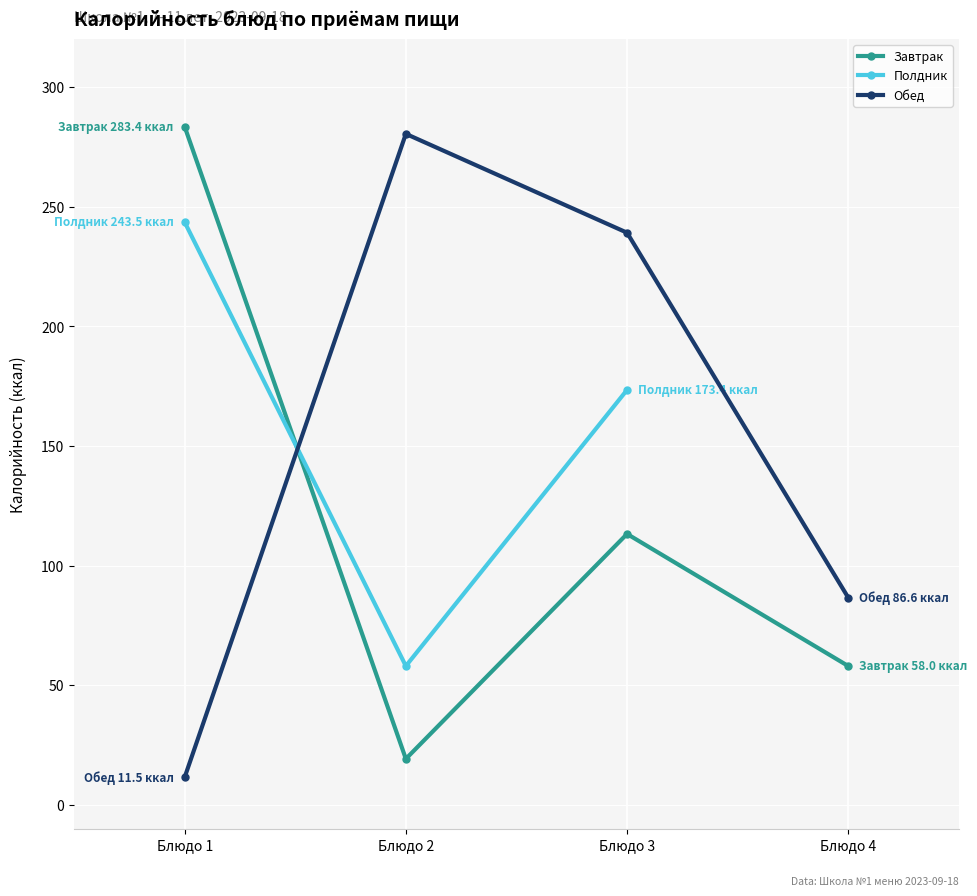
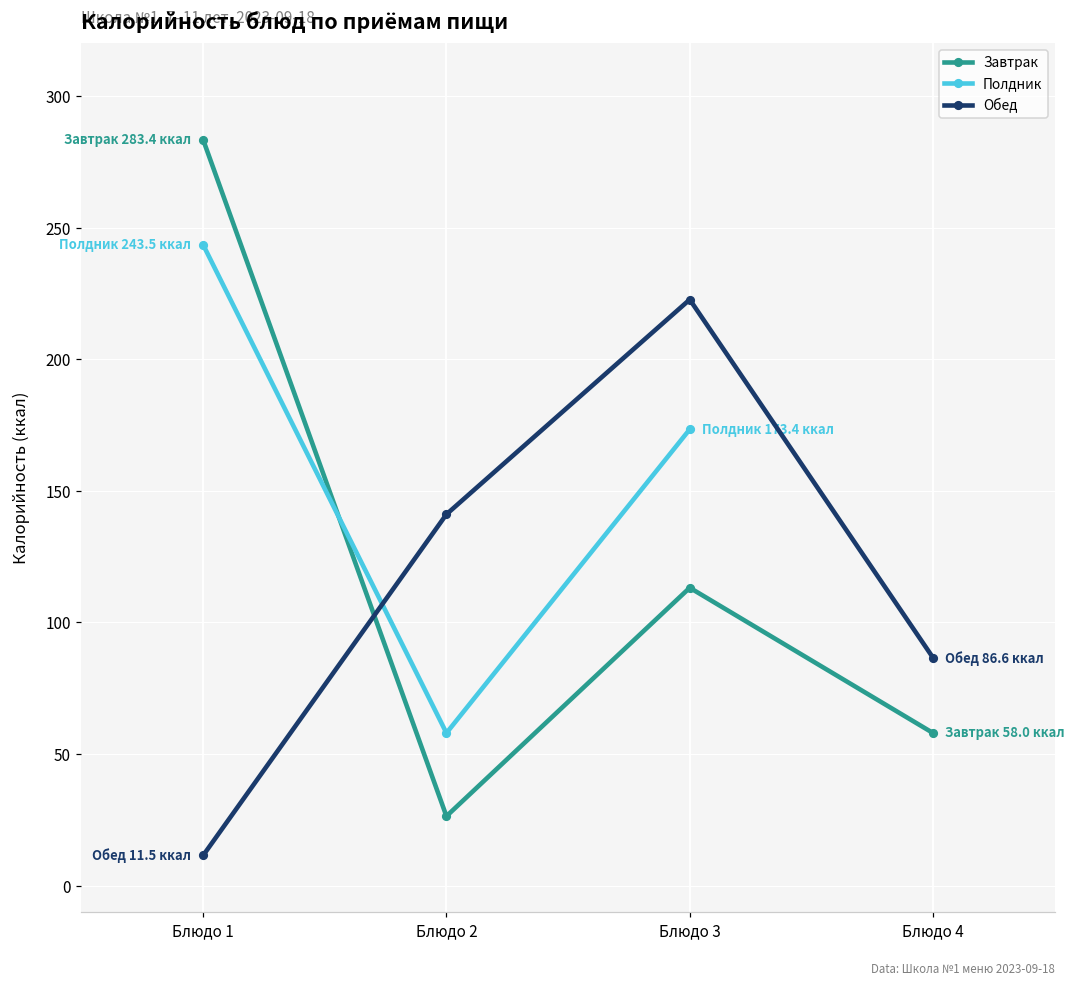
Завтрак, Блюдо 2: 19 -> 26
Обед, Блюдо 2: 280 -> 141
Обед, Блюдо 3: 239 -> 223
